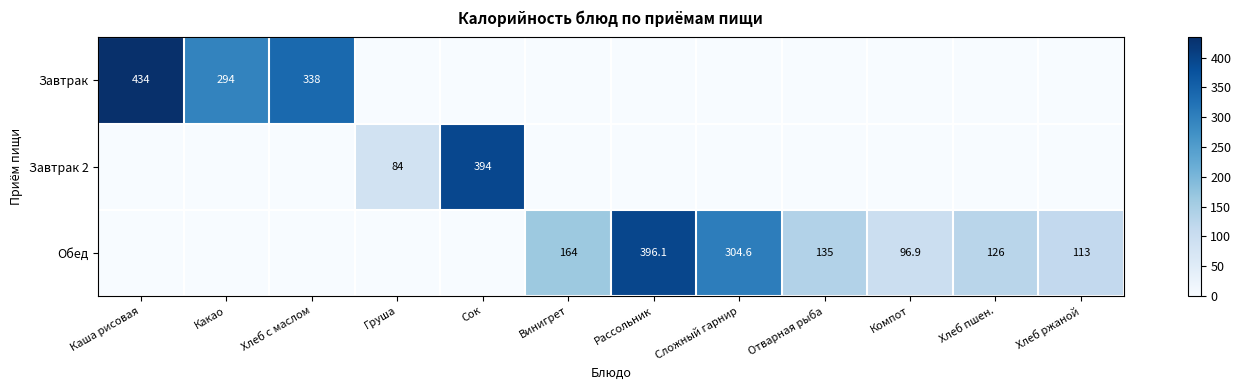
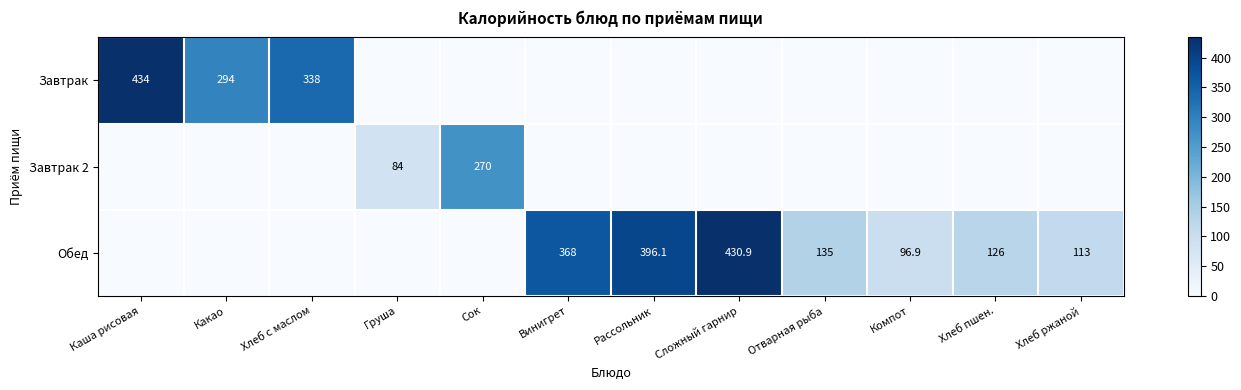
Завтрак 2, Сок: 394 -> 270
Обед, Винигрет: 164 -> 368
Обед, Сложный гарнир: 304.6 -> 430.9
